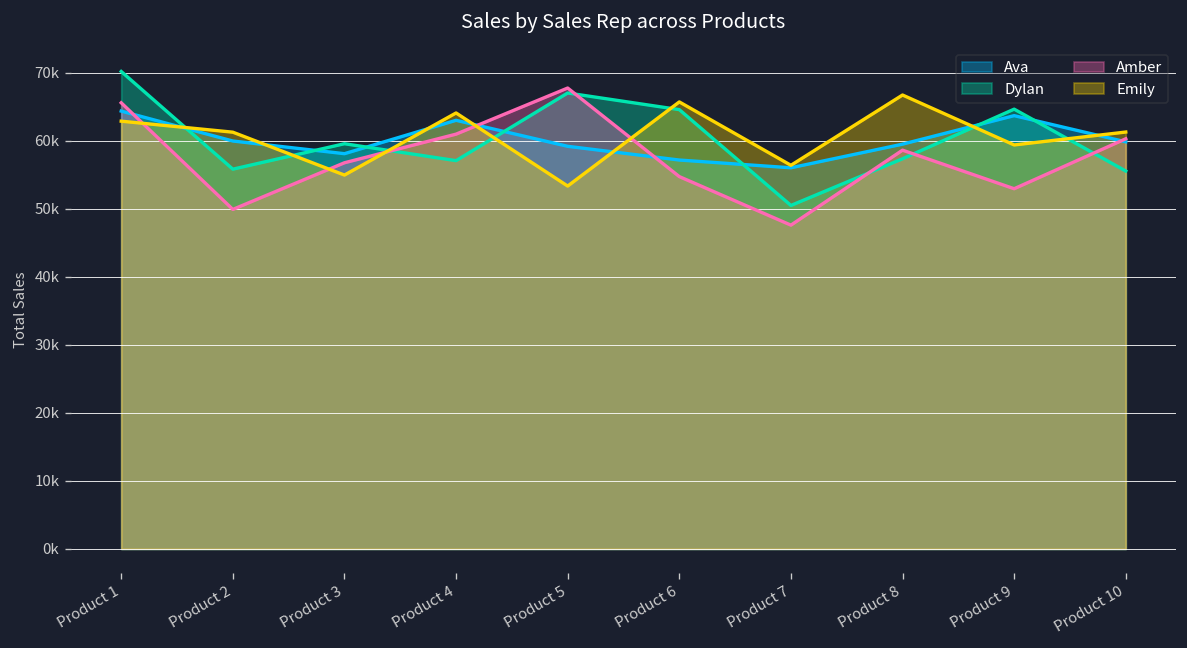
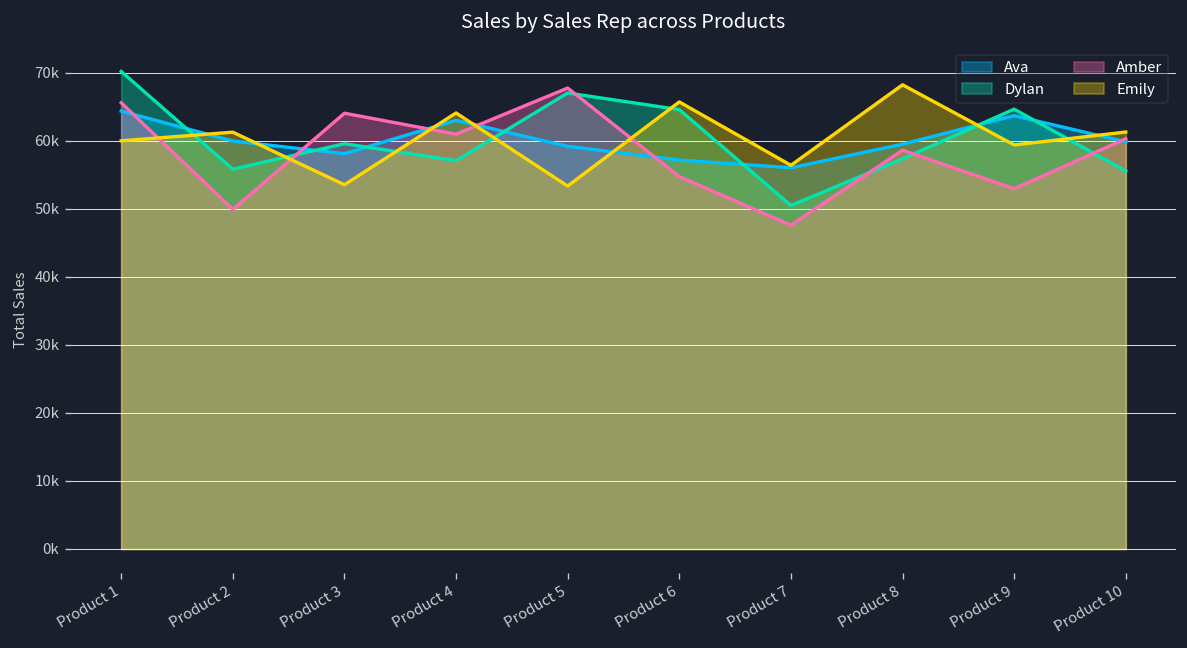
Emily, Product 1: 63000 -> 60000
Amber, Product 3: 57000 -> 64000
Emily, Product 3: 55000 -> 54000
Emily, Product 8: 67000 -> 68000
